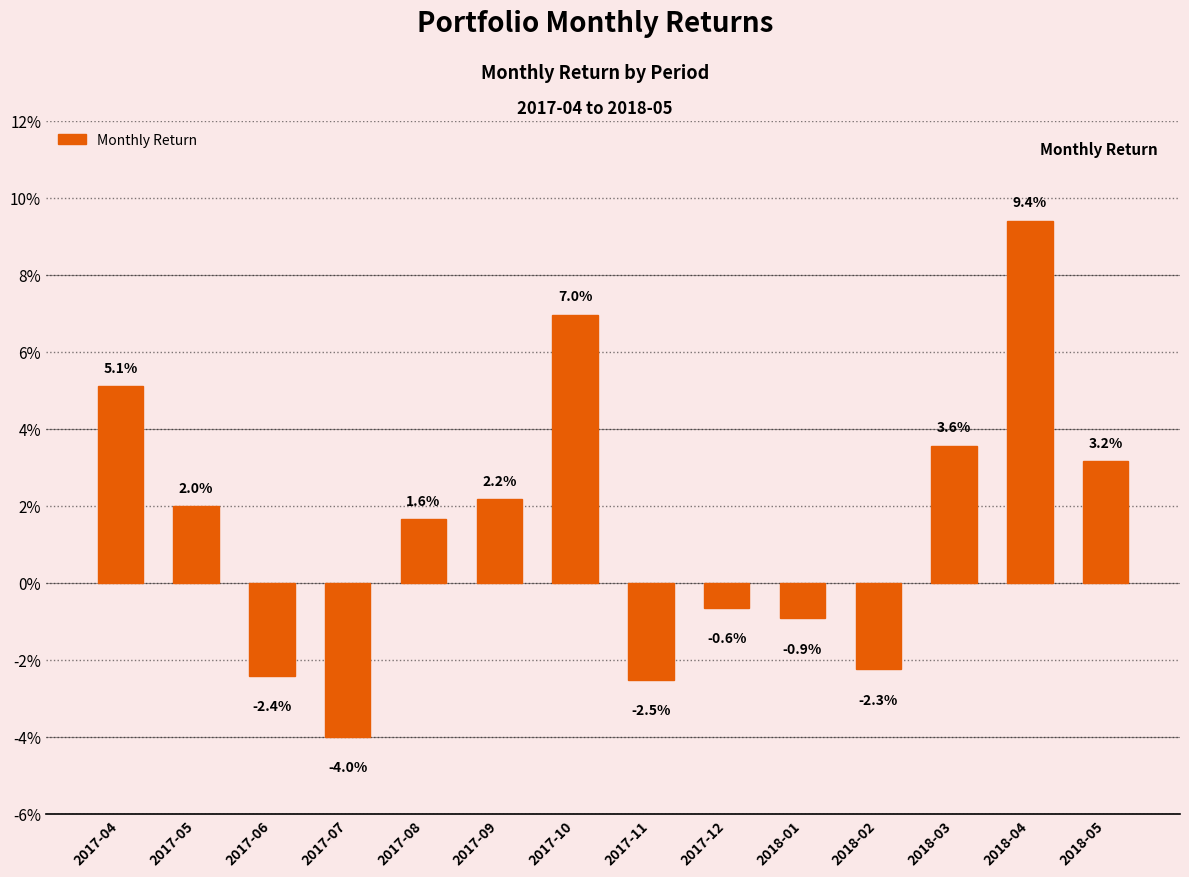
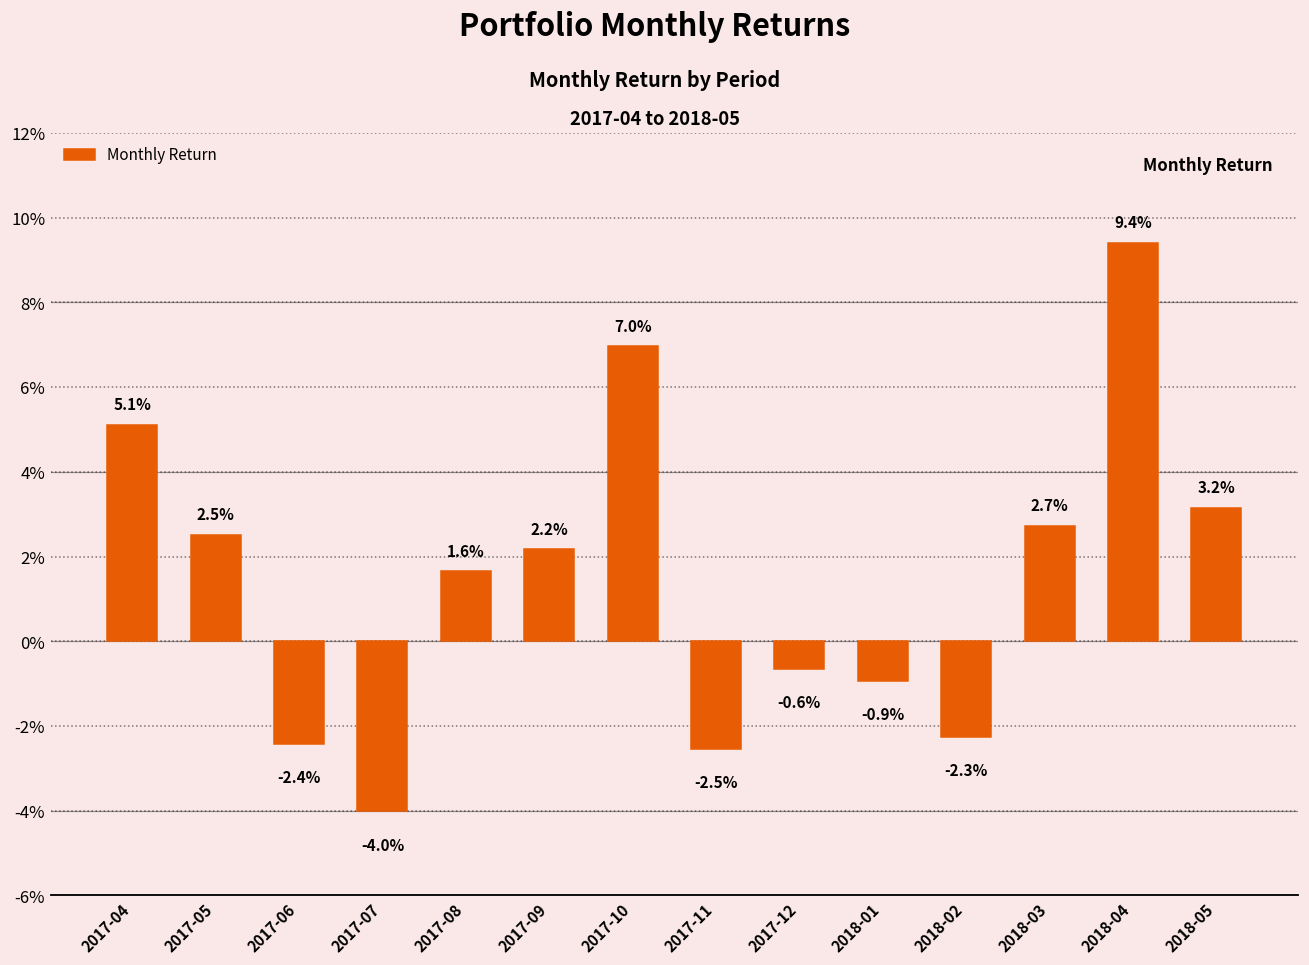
2017-05: 2.0% -> 2.5%
2018-03: 3.6% -> 2.7%
